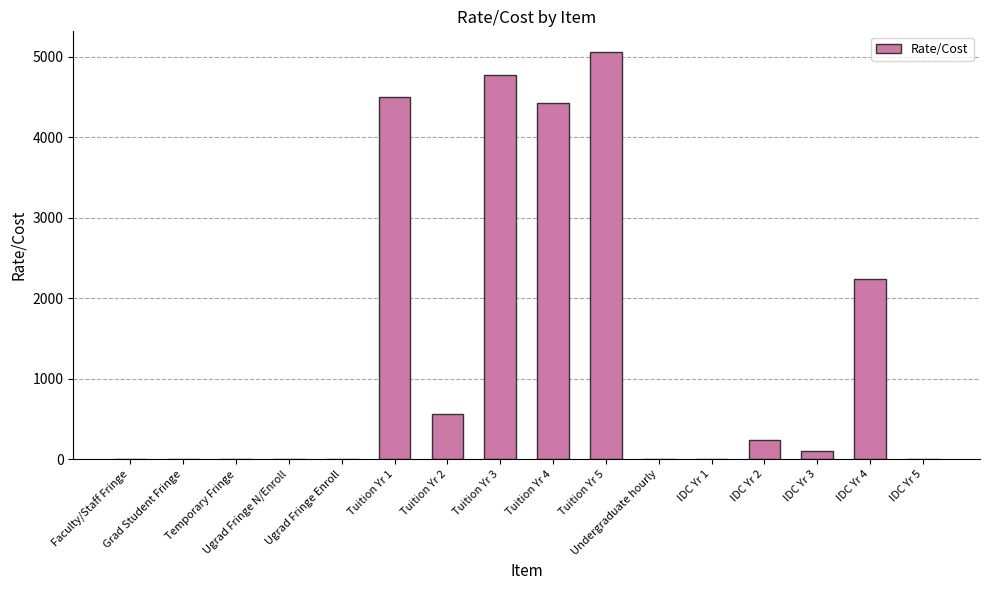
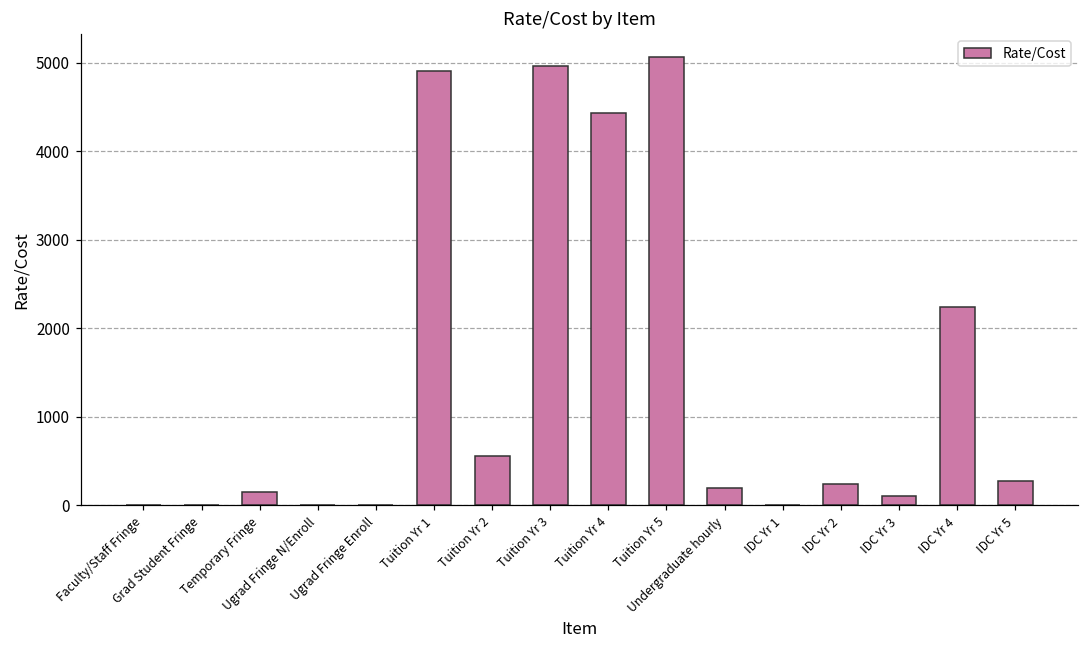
Temporary Fringe: 0 -> 100
Tuition Yr 1: 4500 -> 4900
Tuition Yr 3: 4800 -> 5000
Undergraduate hourly: 0 -> 200
IDC Yr 5: 0 -> 300
